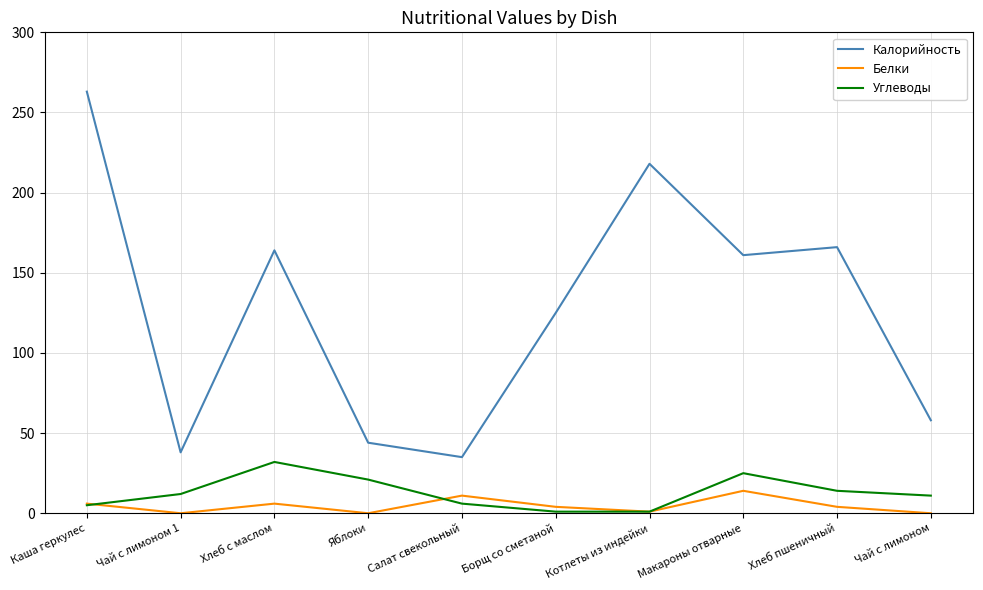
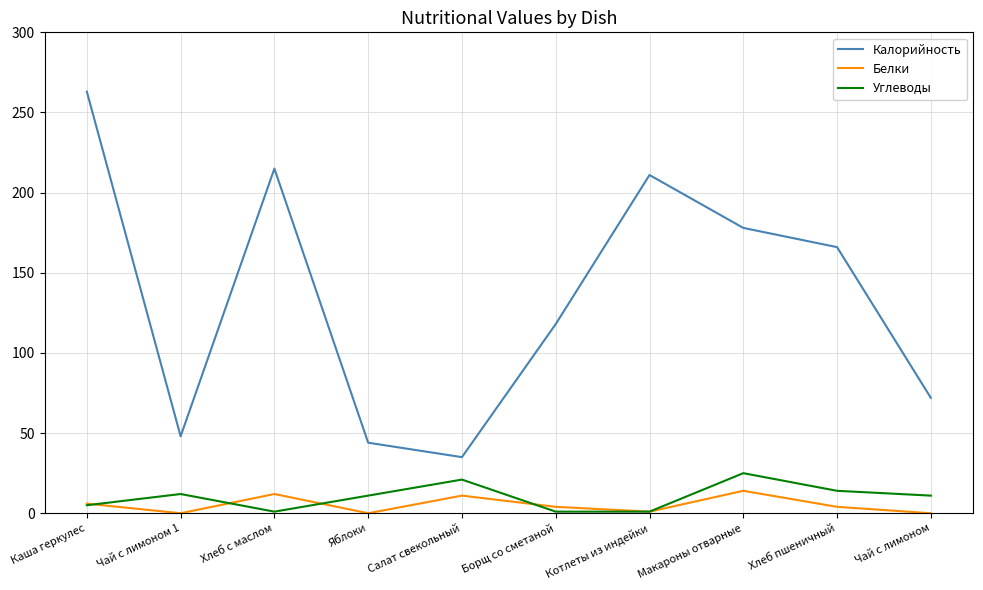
Калорийность, Чай с лимоном 1: 38 -> 48
Калорийность, Хлеб с маслом: 164 -> 215
Белки, Хлеб с маслом: 6 -> 12
Углеводы, Хлеб с маслом: 32 -> 1
Углеводы, Яблоки: 21 -> 11
Углеводы, Салат свекольный: 6 -> 21
Калорийность, Борщ со сметаной: 125 -> 118
Калорийность, Котлеты из индейки: 218 -> 211
Калорийность, Макароны отварные: 161 -> 178
Калорийность, Чай с лимоном: 58 -> 72
